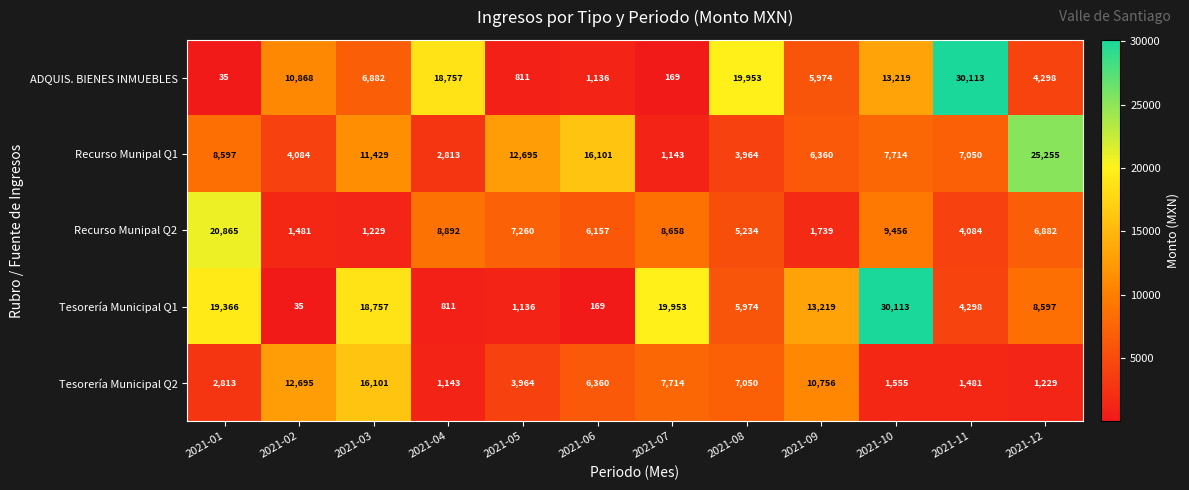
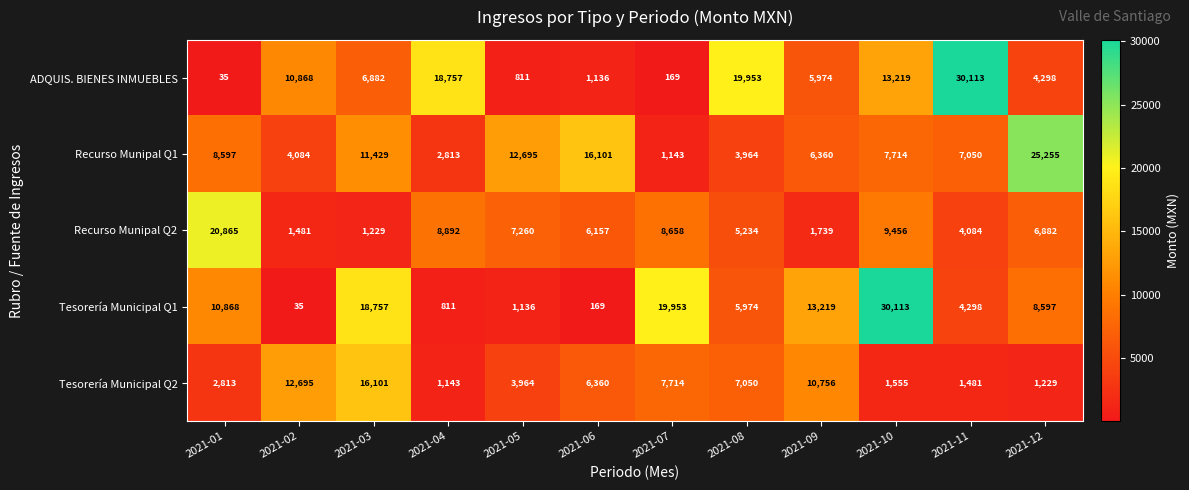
Tesorería Municipal Q1, 2021-01: 19,366 -> 10,868
